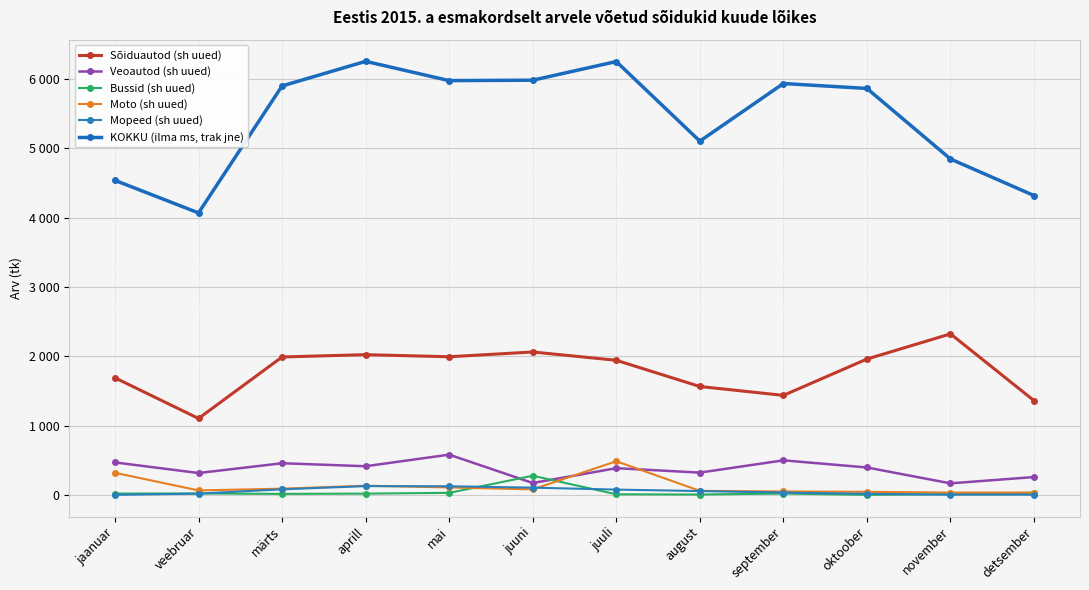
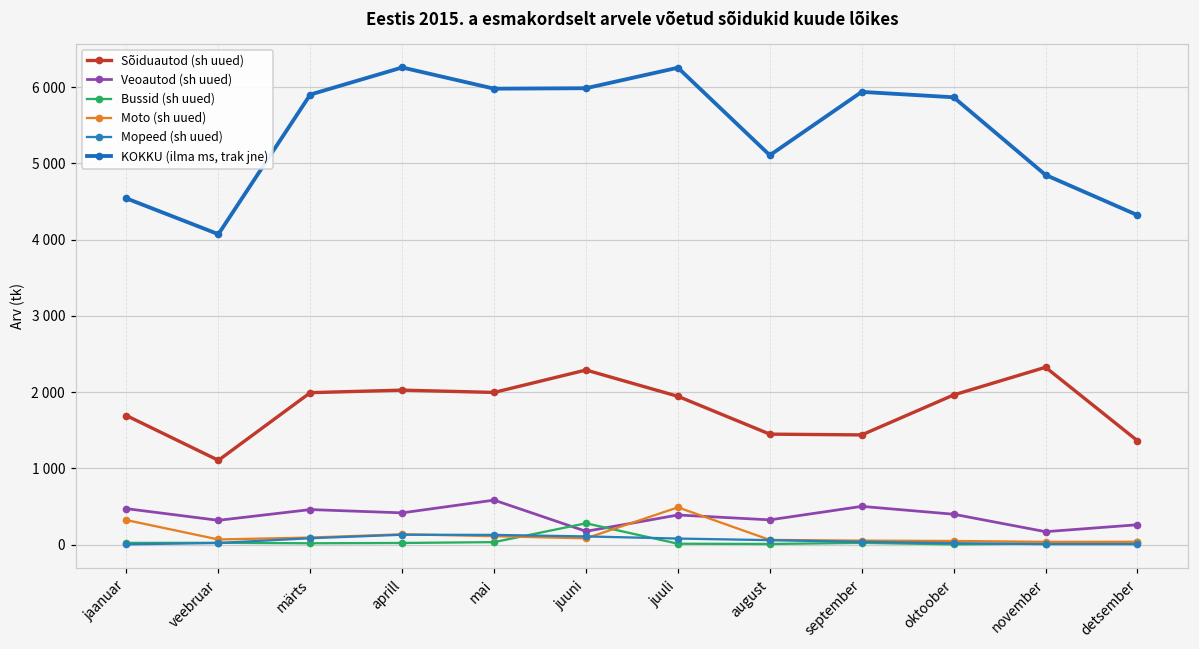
Sõiduautod (sh uued), juuni: 2100 -> 2300
Sõiduautod (sh uued), august: 1600 -> 1400
